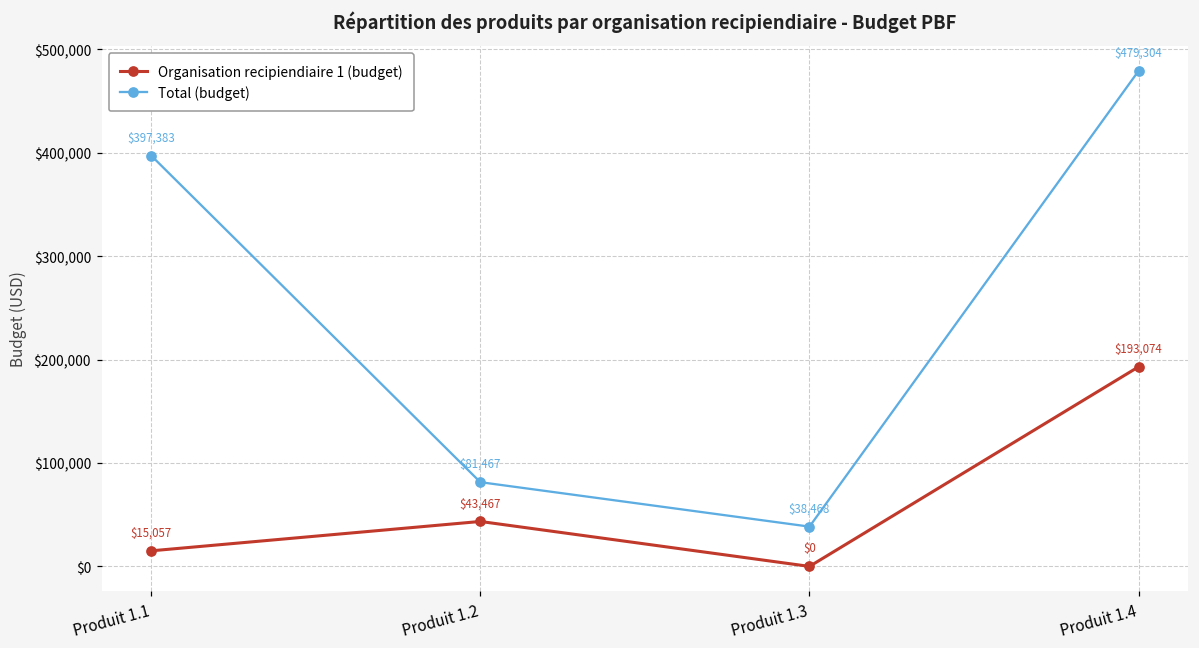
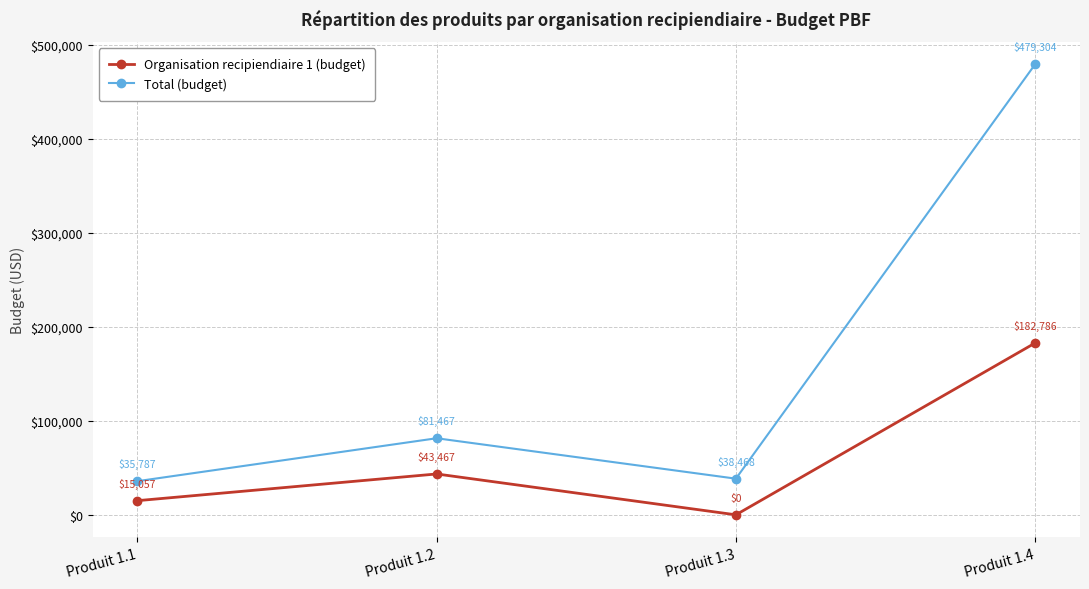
Total (budget), Produit 1.1: $397,383 -> $35,787
Organisation recipiendiaire 1 (budget), Produit 1.4: $193,074 -> $182,786
